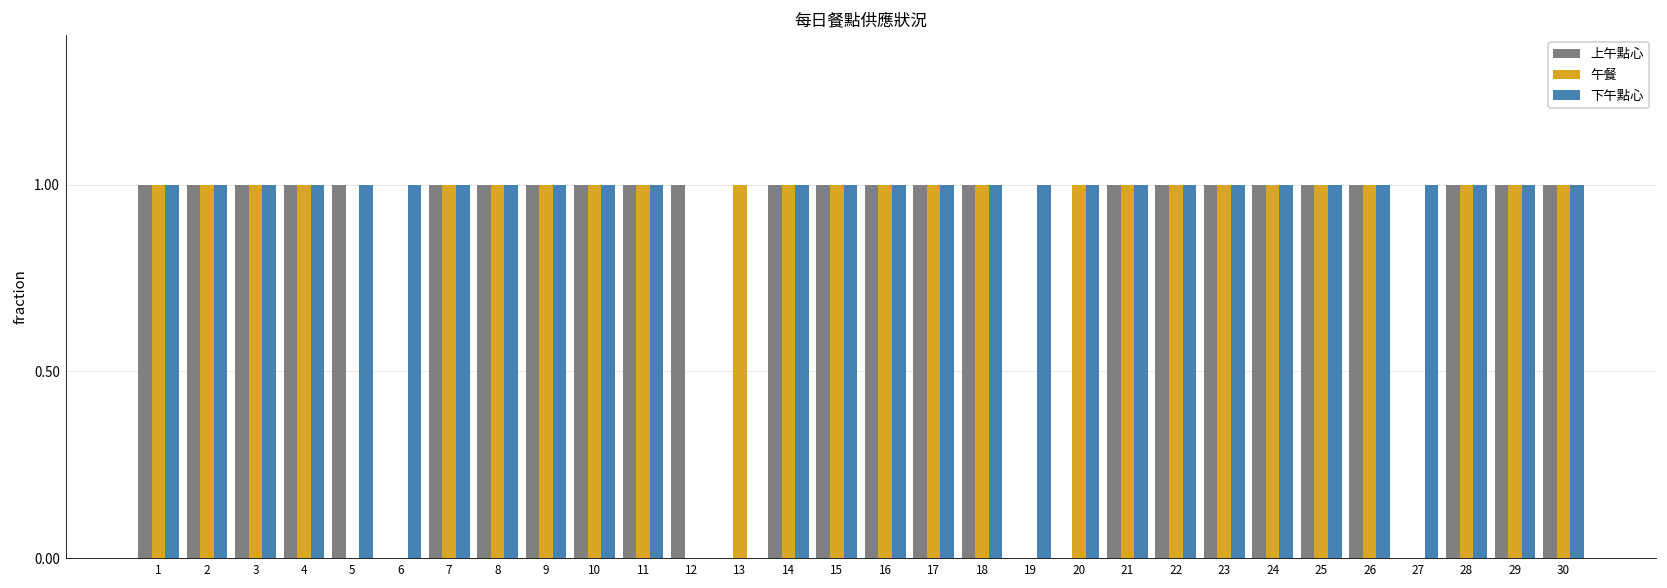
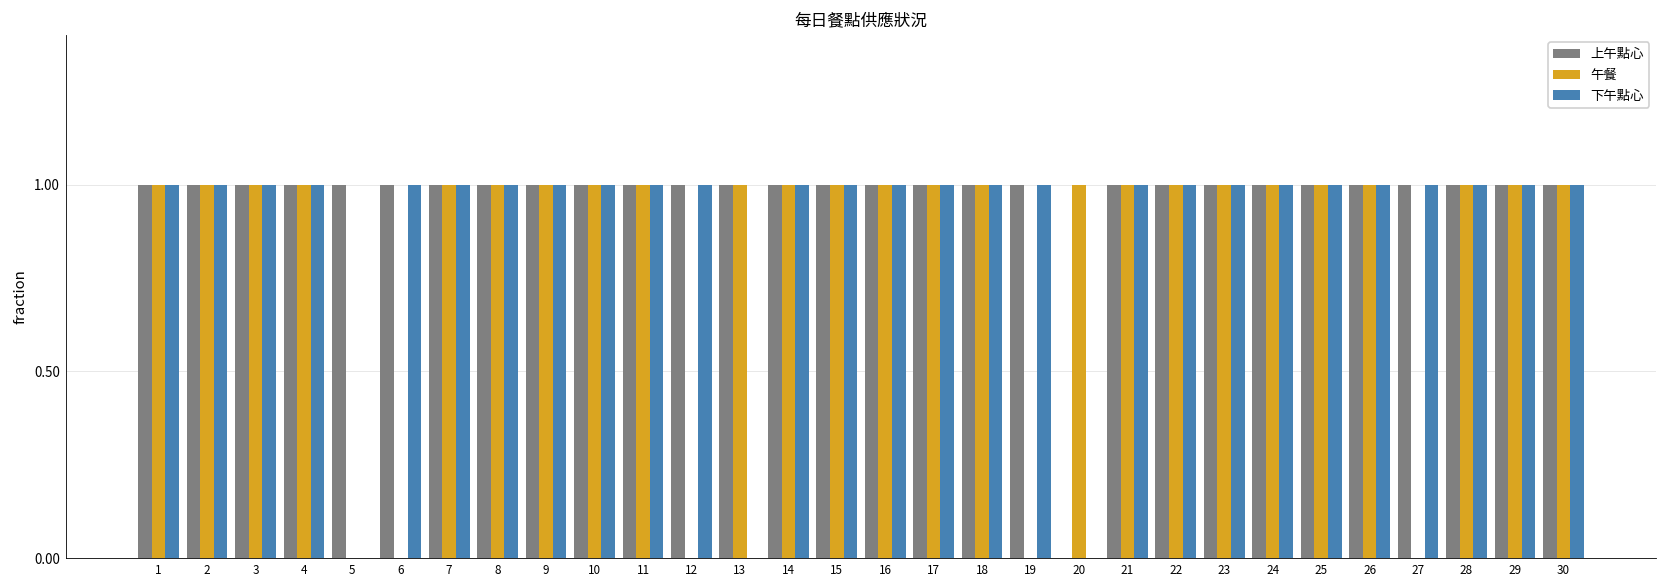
下午點心, 5: 1 -> 0
上午點心, 6: 0 -> 1
下午點心, 12: 0 -> 1
上午點心, 13: 0 -> 1
上午點心, 19: 0 -> 1
下午點心, 20: 1 -> 0
上午點心, 27: 0 -> 1
